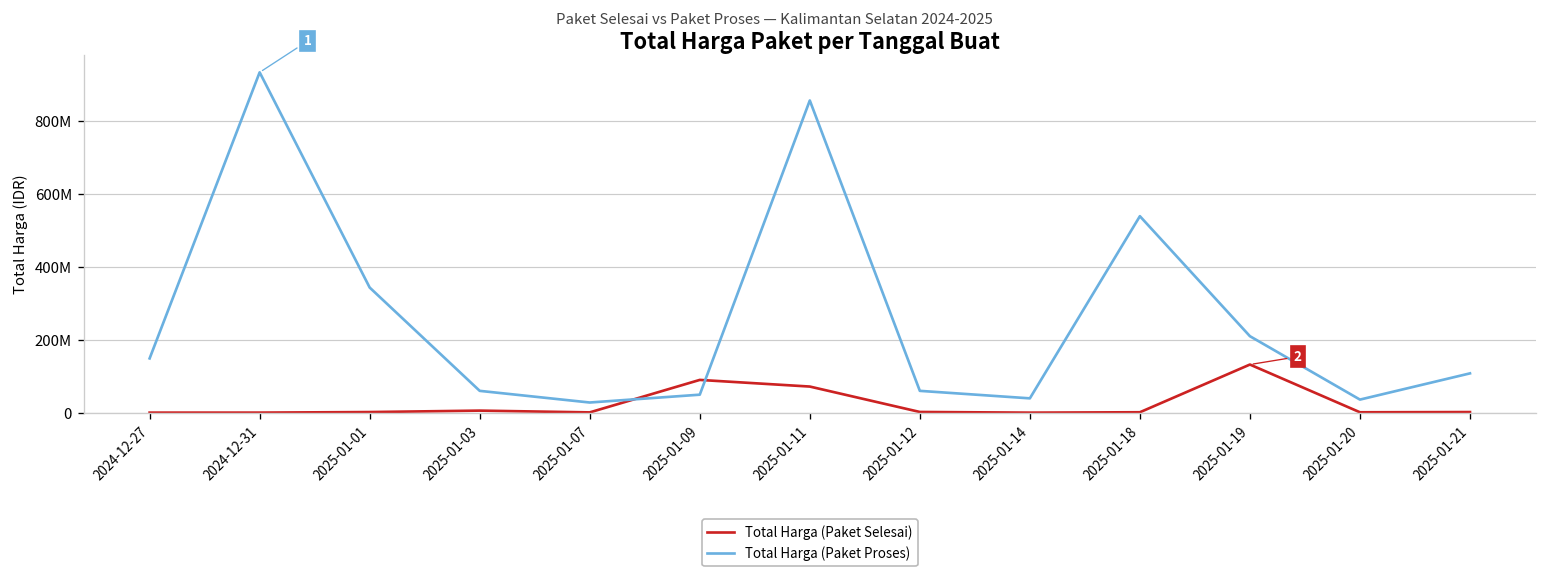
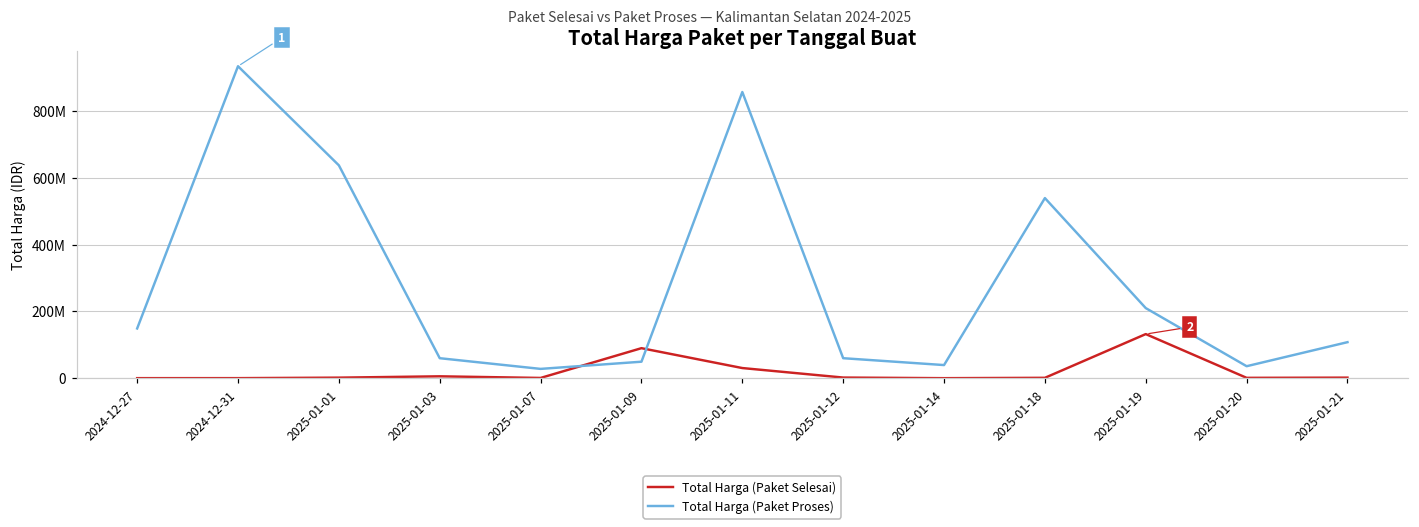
Total Harga (Paket Proses), 2025-01-01: 340000000 -> 640000000
Total Harga (Paket Selesai), 2025-01-11: 70000000 -> 30000000
